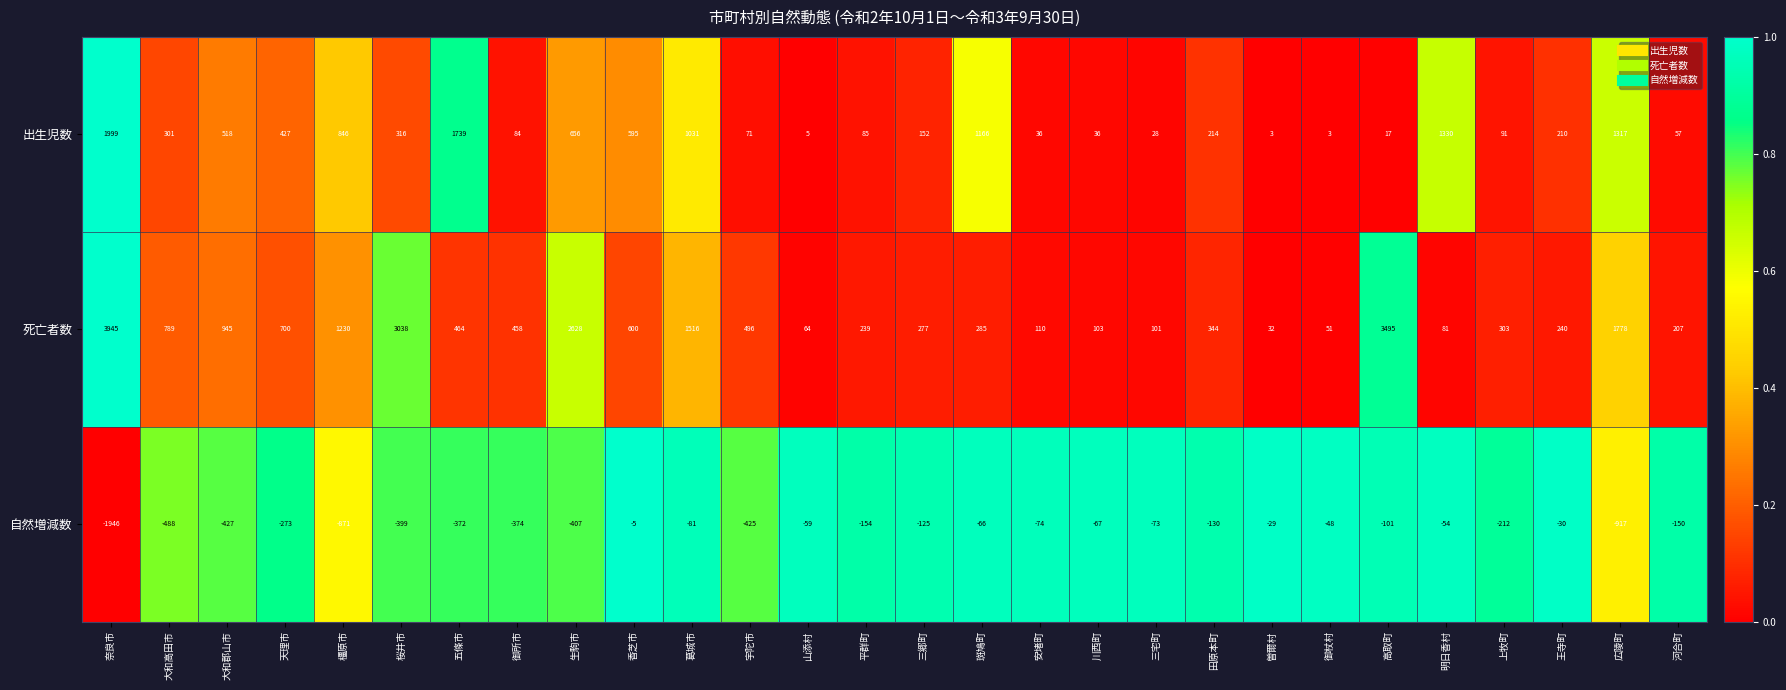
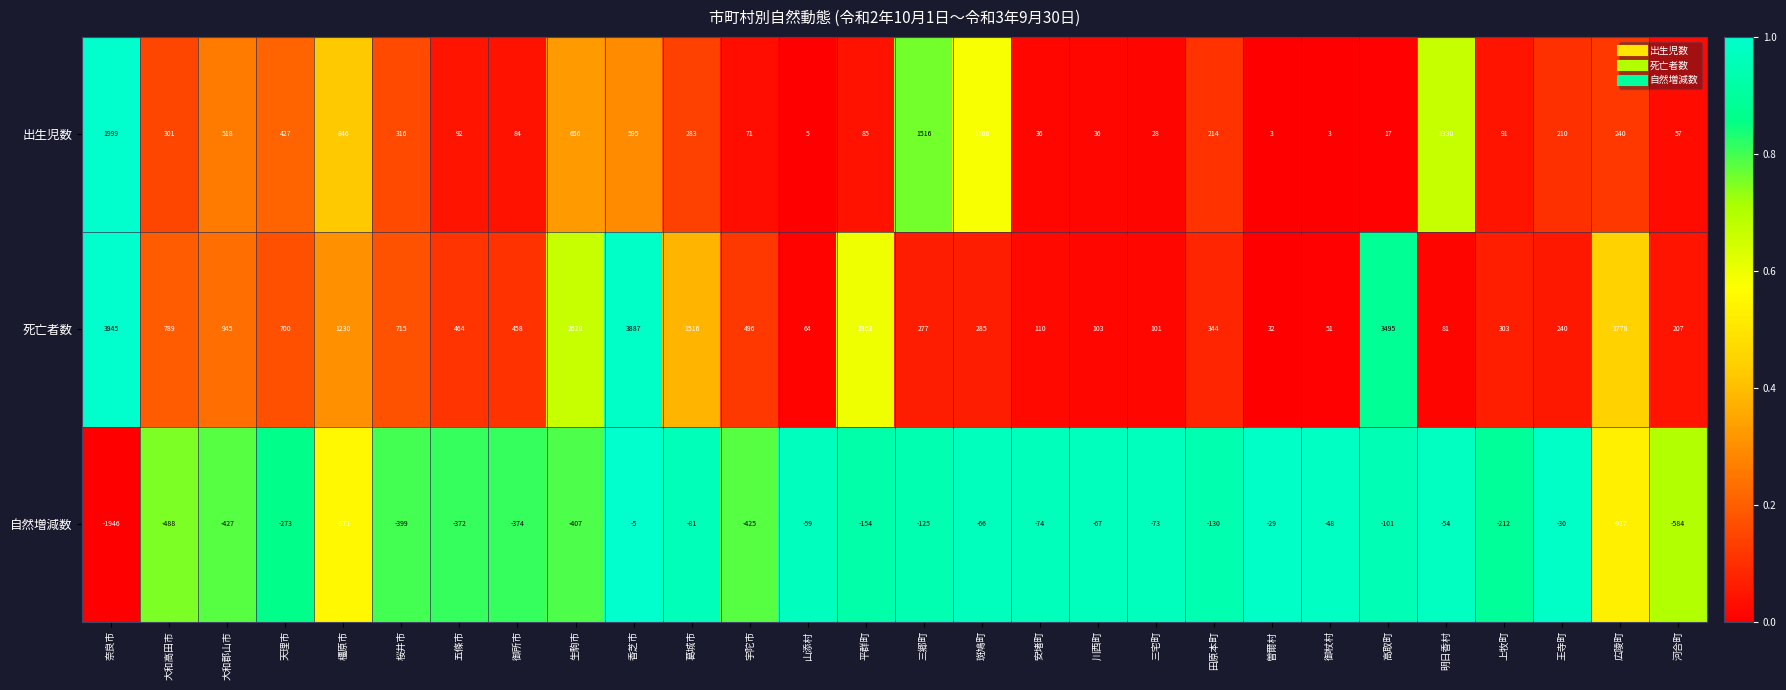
出生児数, 五條市: 1739 -> 92
出生児数, 葛城市: 1031 -> 283
出生児数, 三郷町: 152 -> 1516
出生児数, 広陵町: 1317 -> 240
死亡者数, 桜井市: 3038 -> 715
死亡者数, 香芝市: 600 -> 3887
死亡者数, 平群町: 239 -> 2363
自然増減数, 河合町: -150 -> -584
